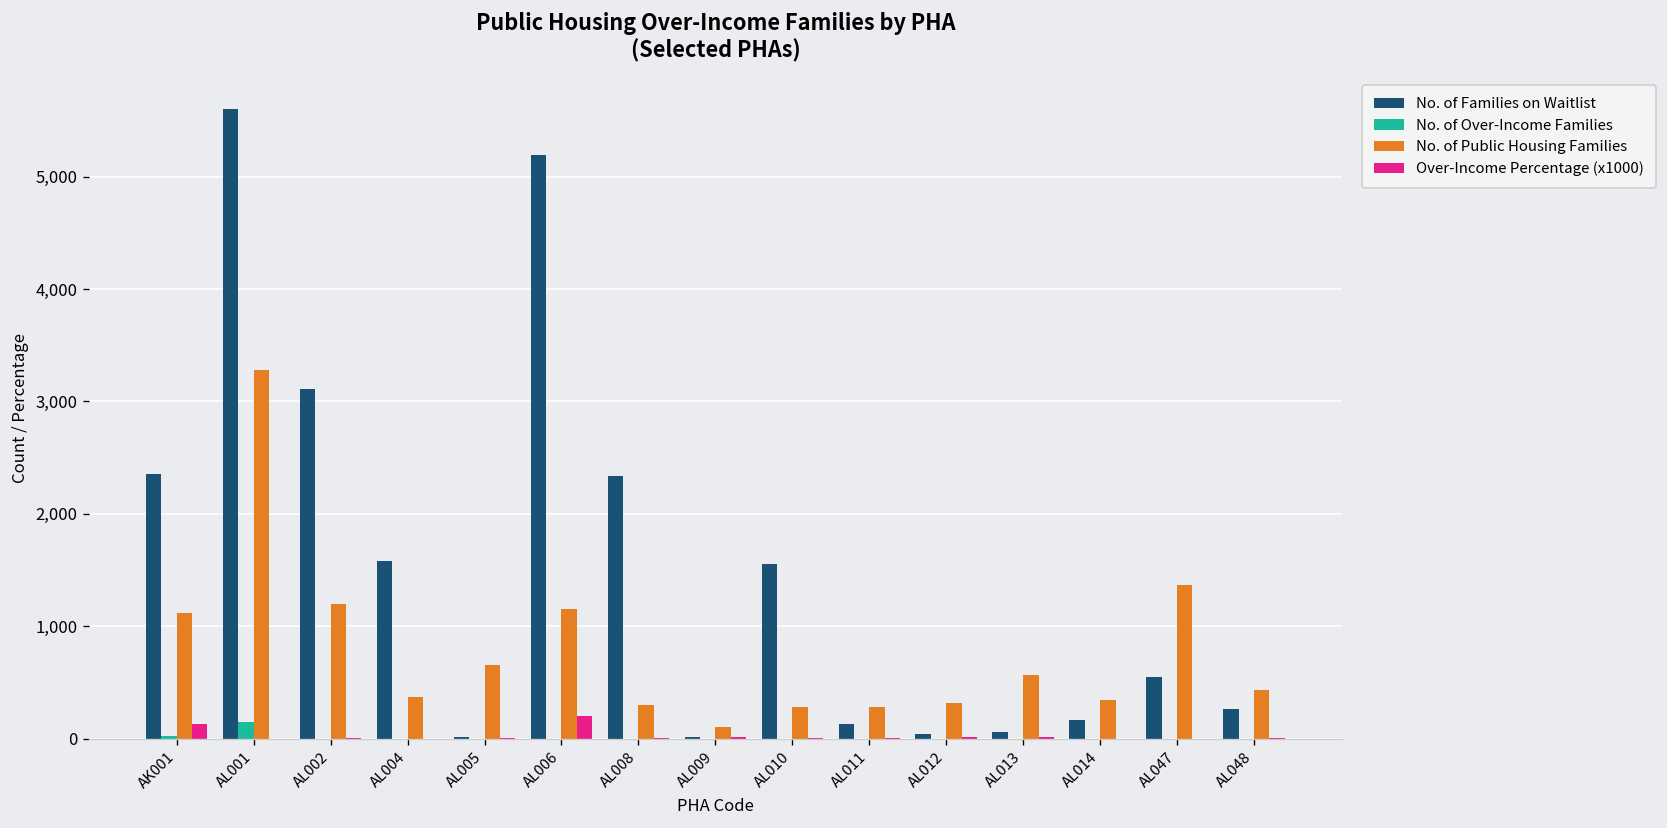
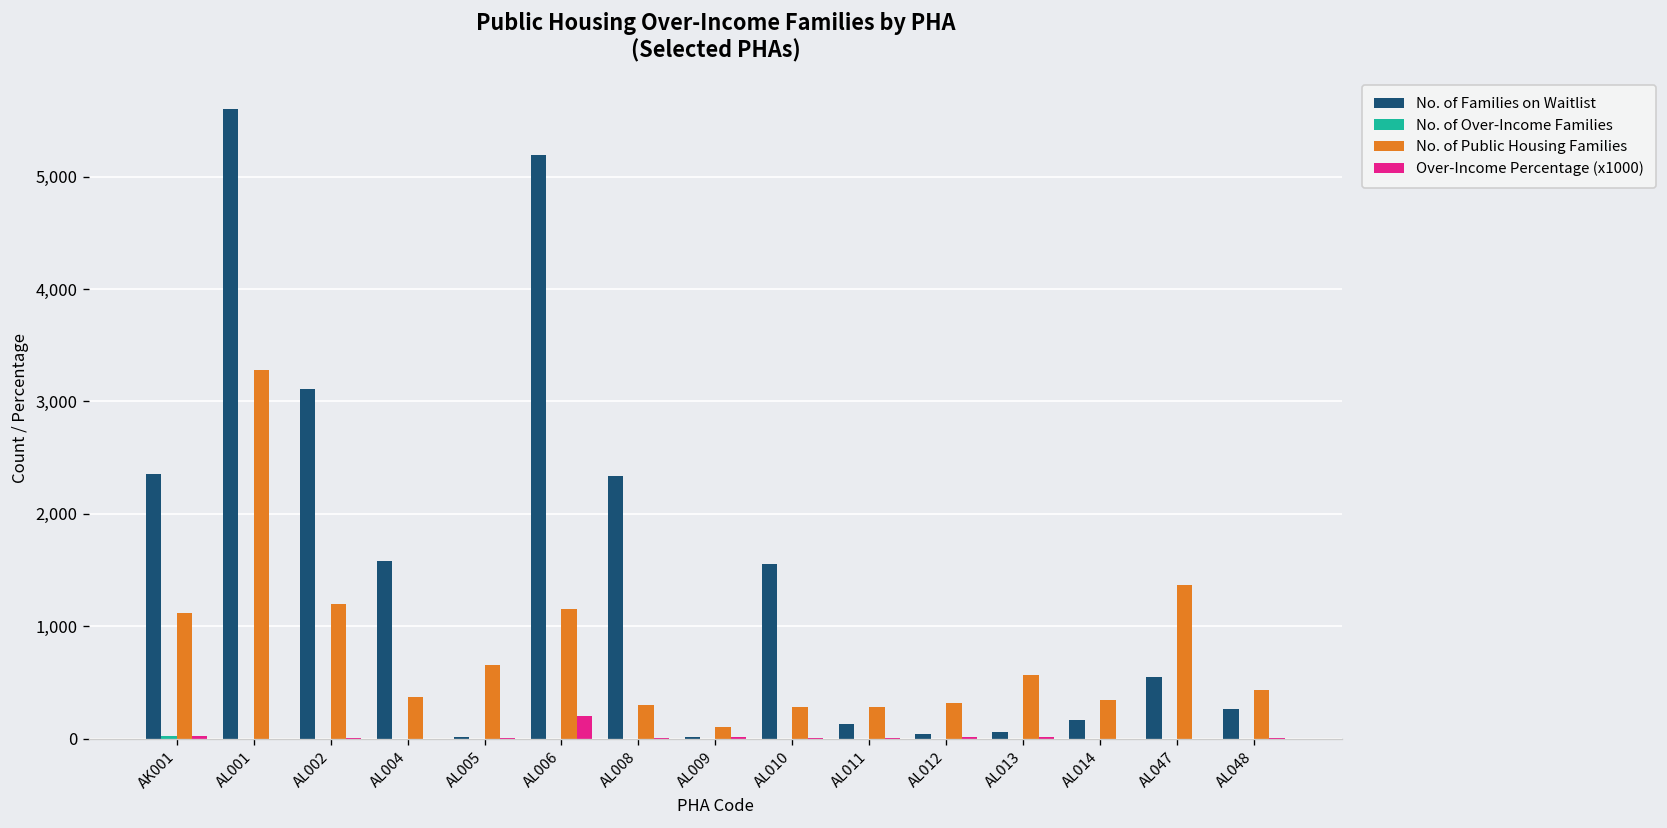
Over-Income Percentage (x1000), AK001: 100 -> 0
No. of Over-Income Families, AL001: 200 -> 0
